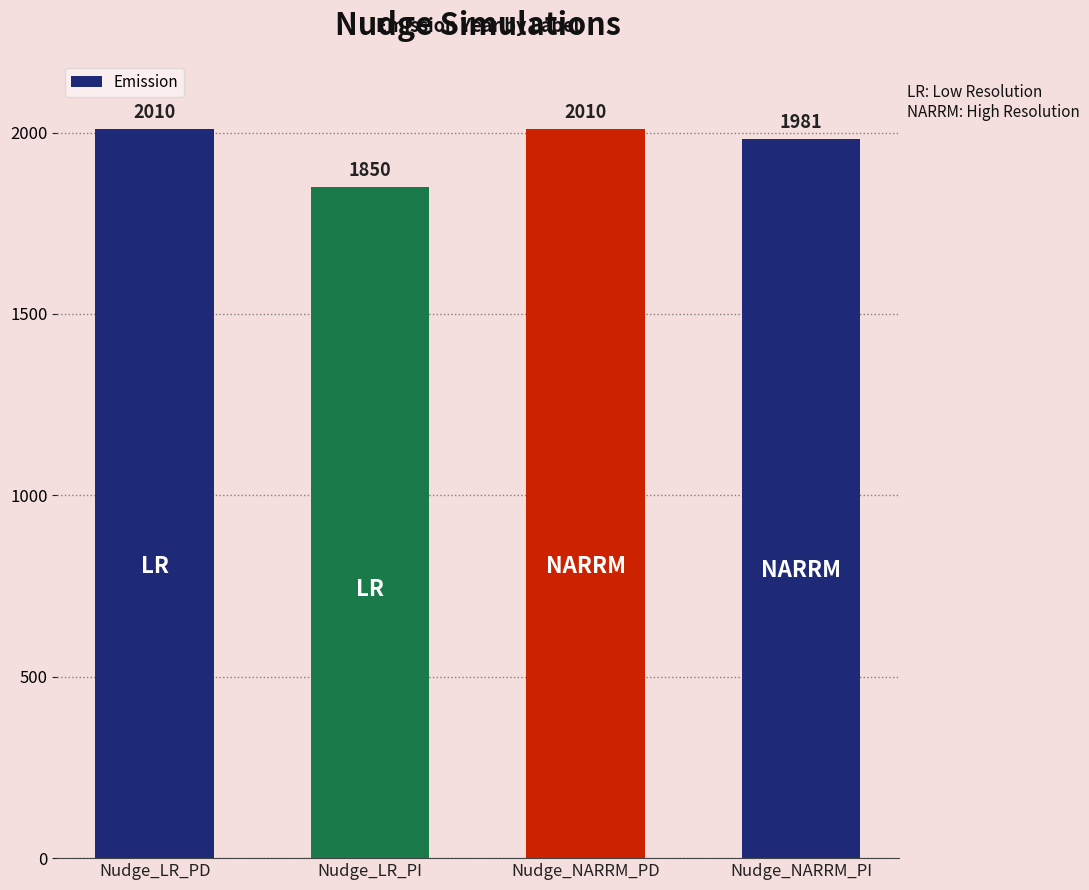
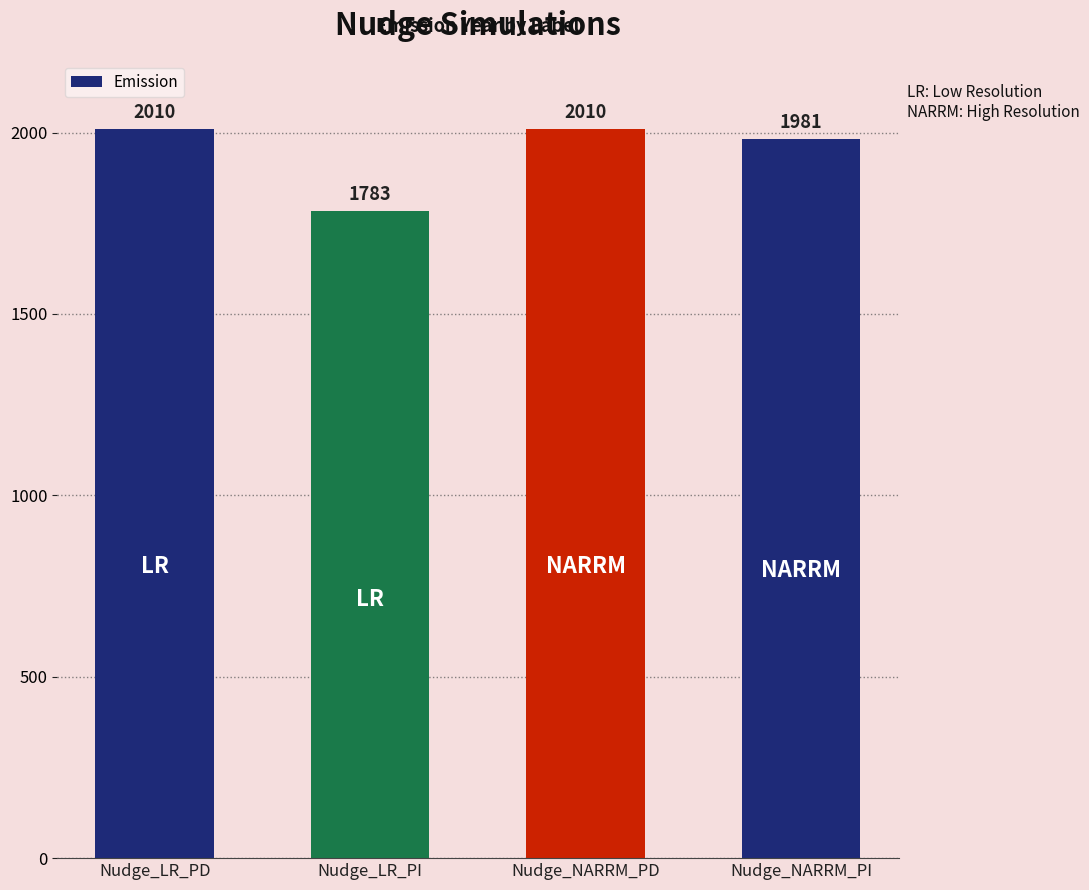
Nudge_LR_PI: 1850 -> 1783
